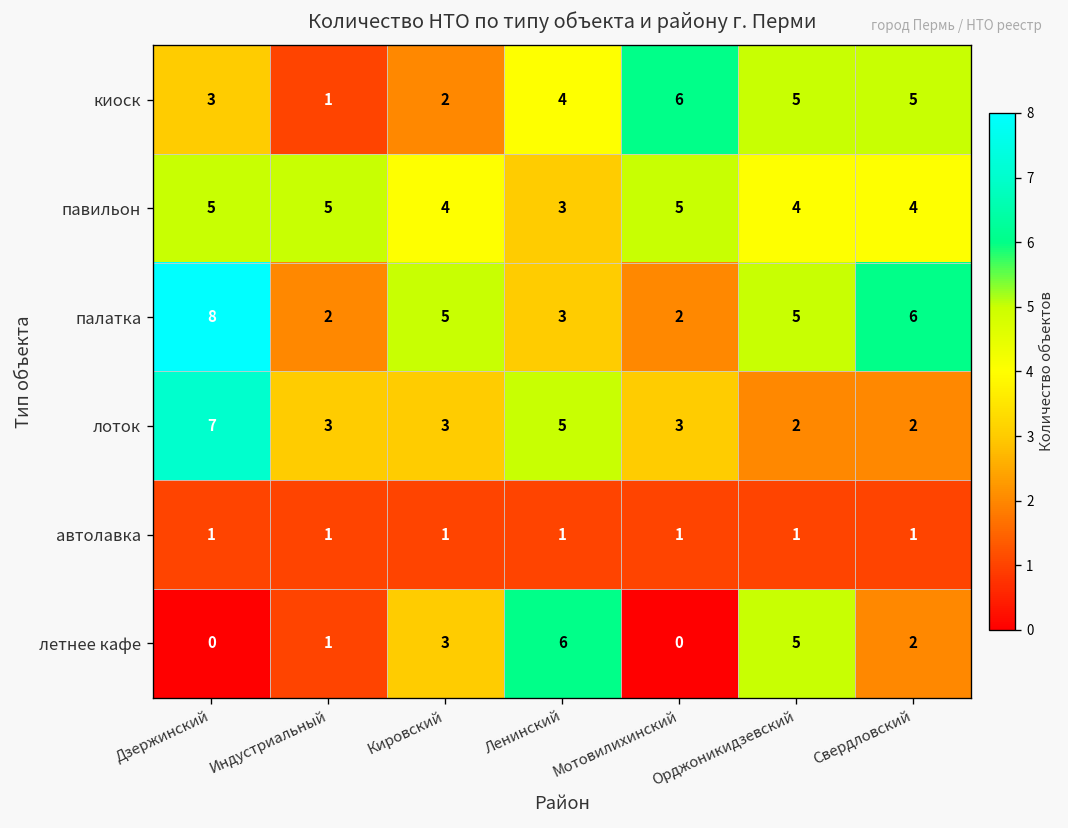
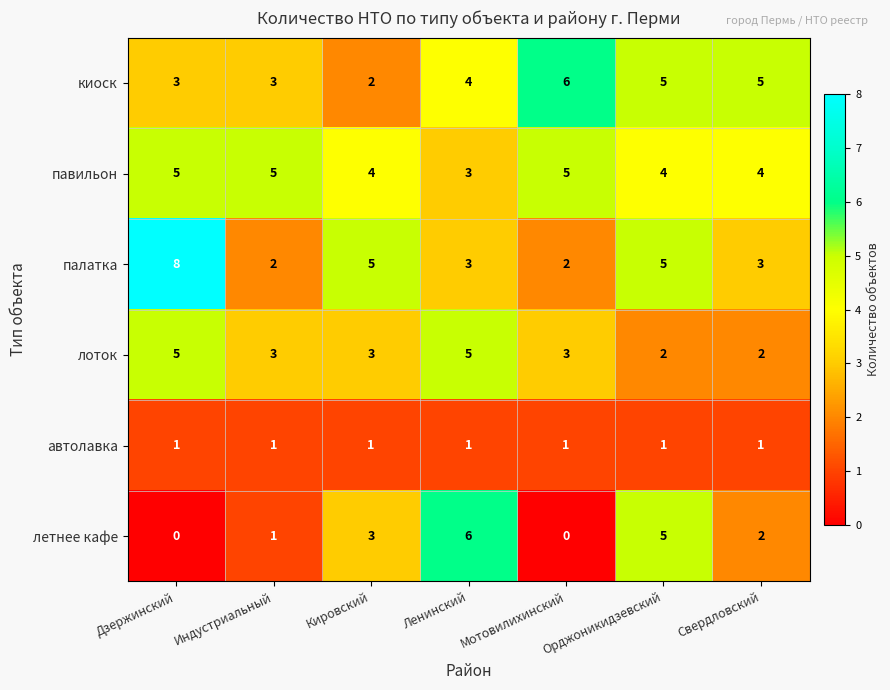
киоск, Индустриальный: 1 -> 3
палатка, Свердловский: 6 -> 3
лоток, Дзержинский: 7 -> 5
